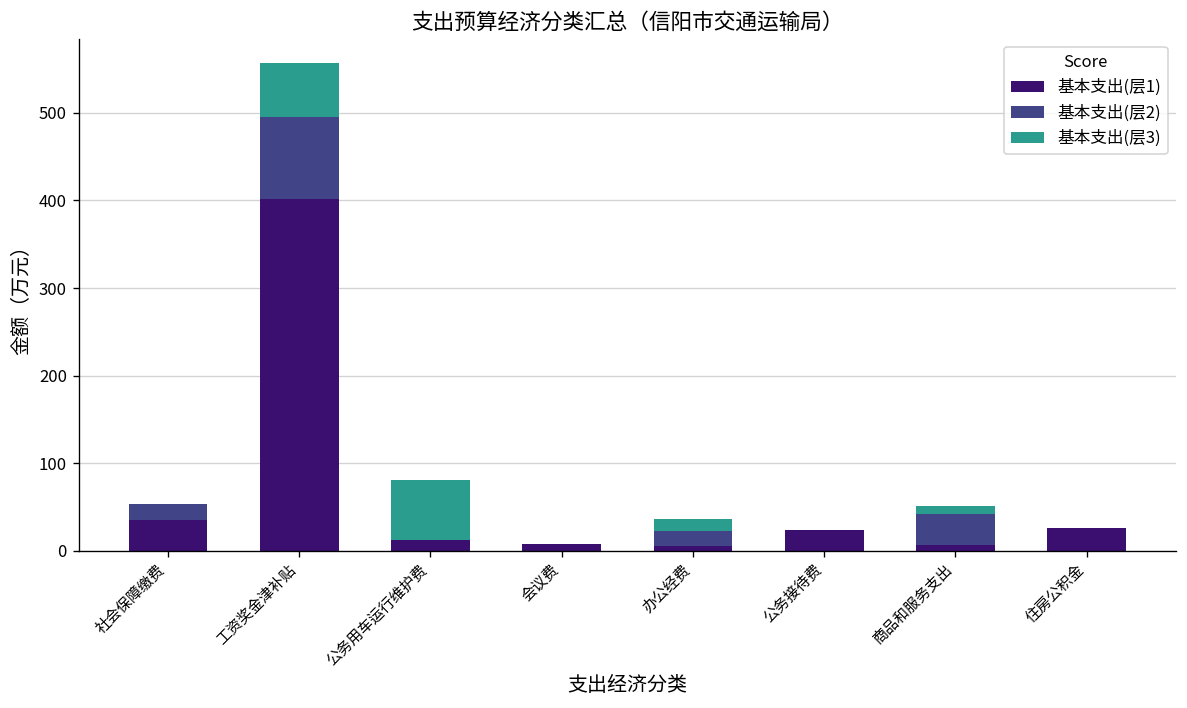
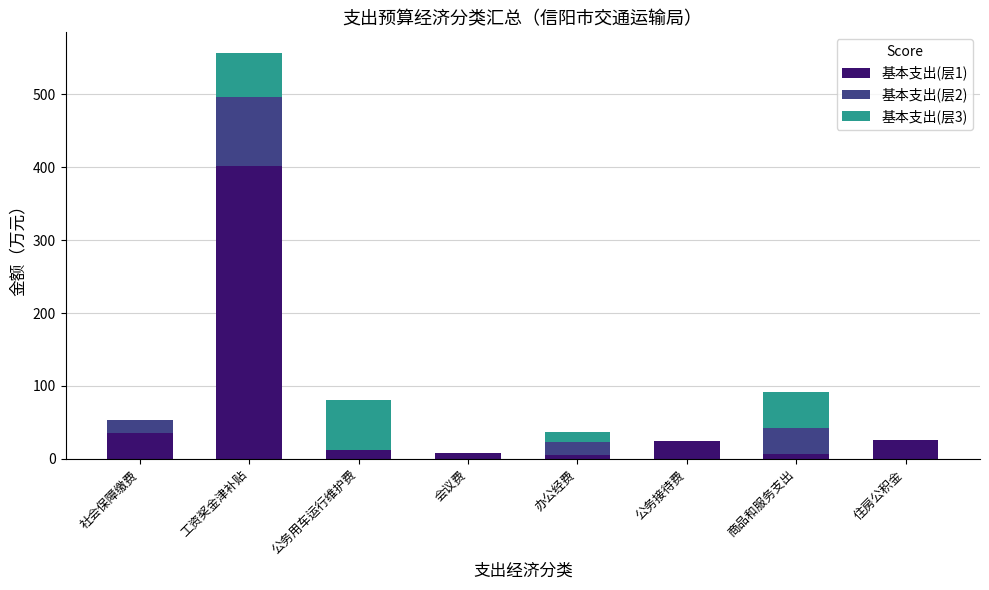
基本支出(层3), 商品和服务支出: 10 -> 50
